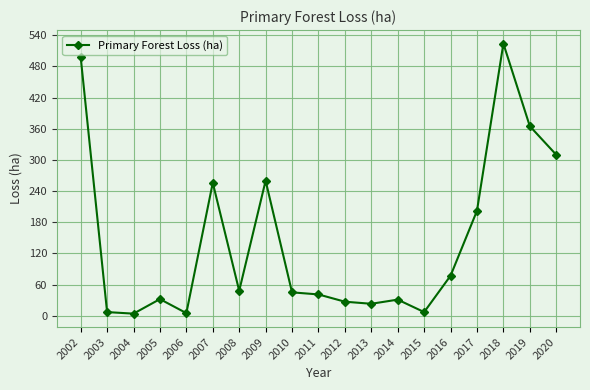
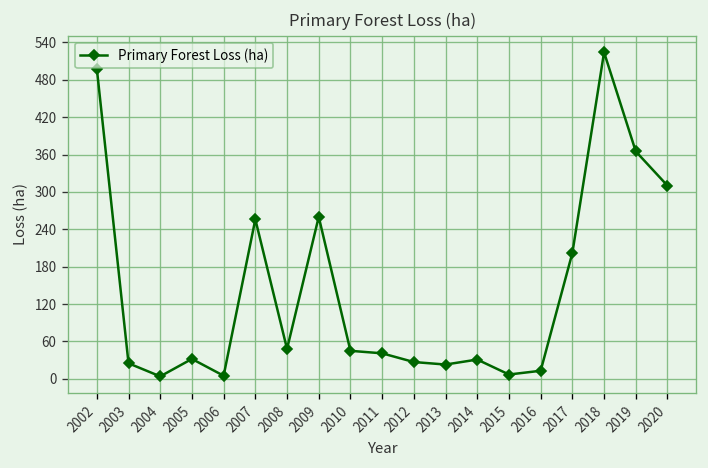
2003: 10 -> 30
2016: 80 -> 10
